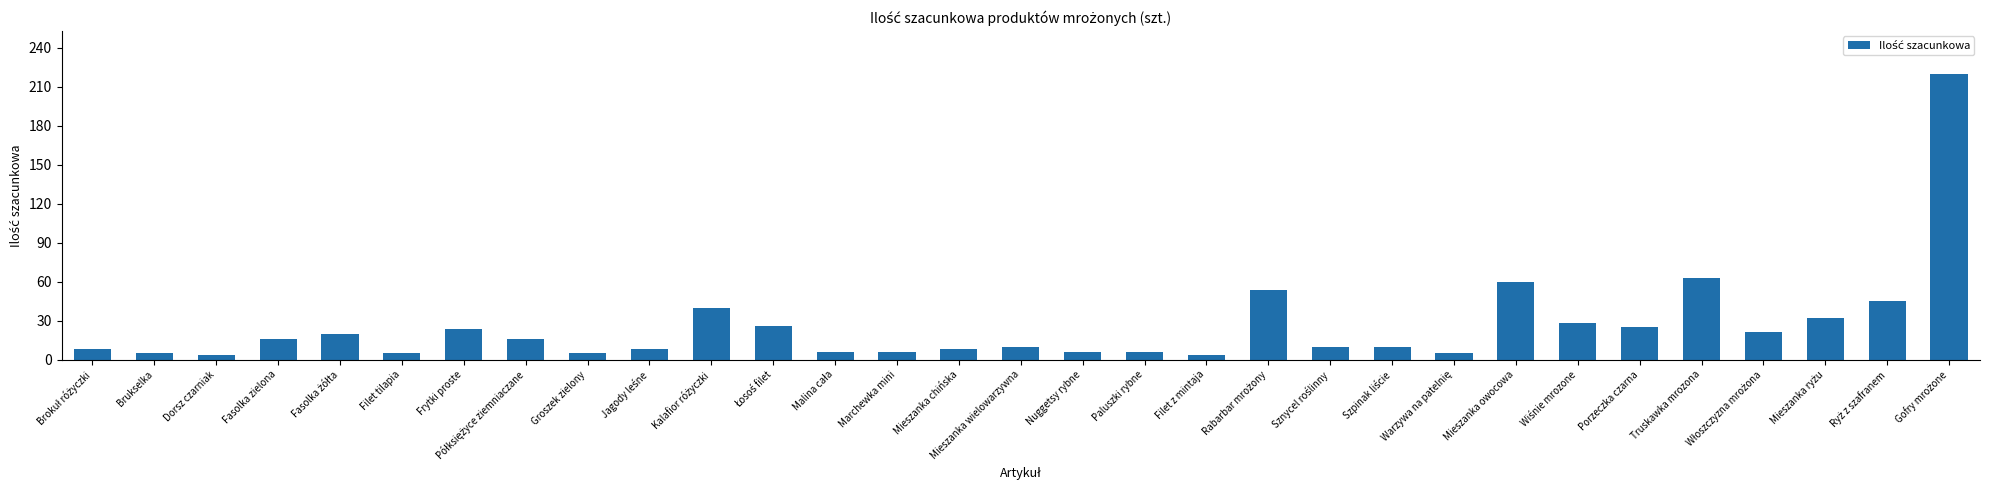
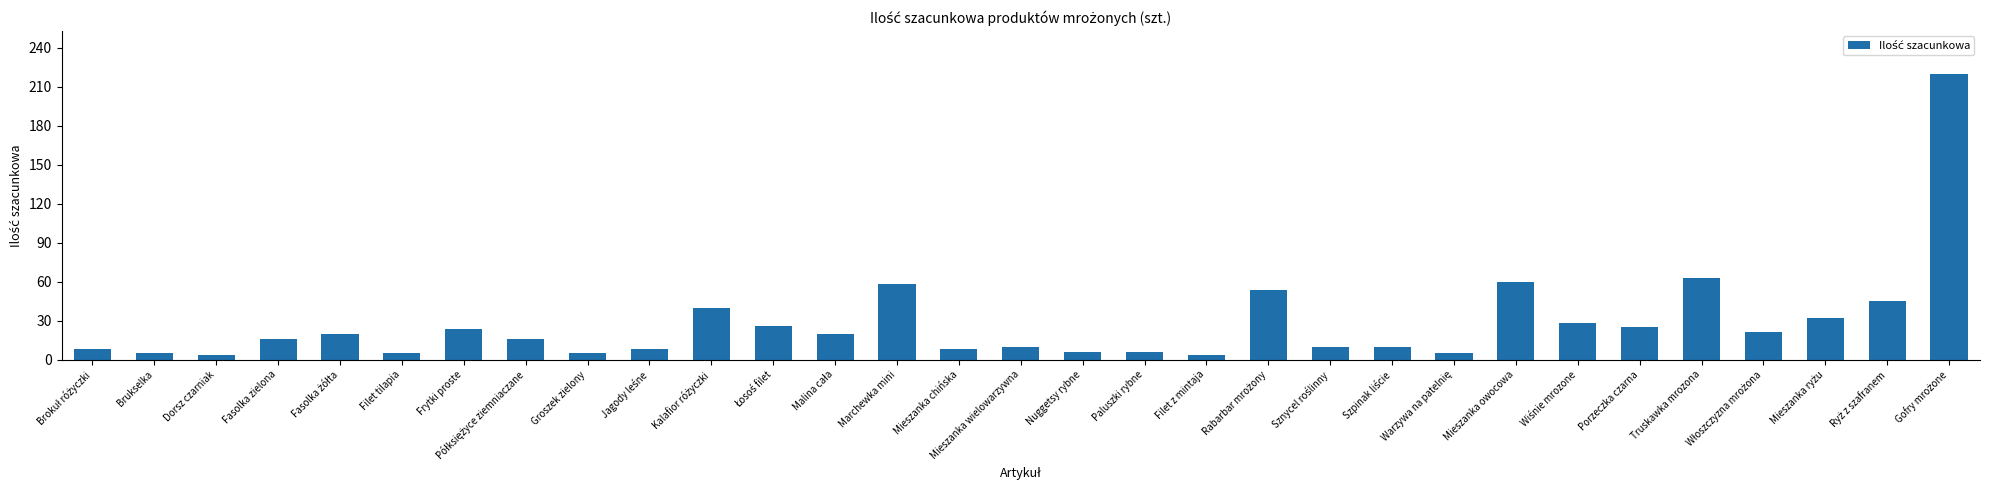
Malina cała: 6 -> 20
Marchewka mini: 6 -> 58
